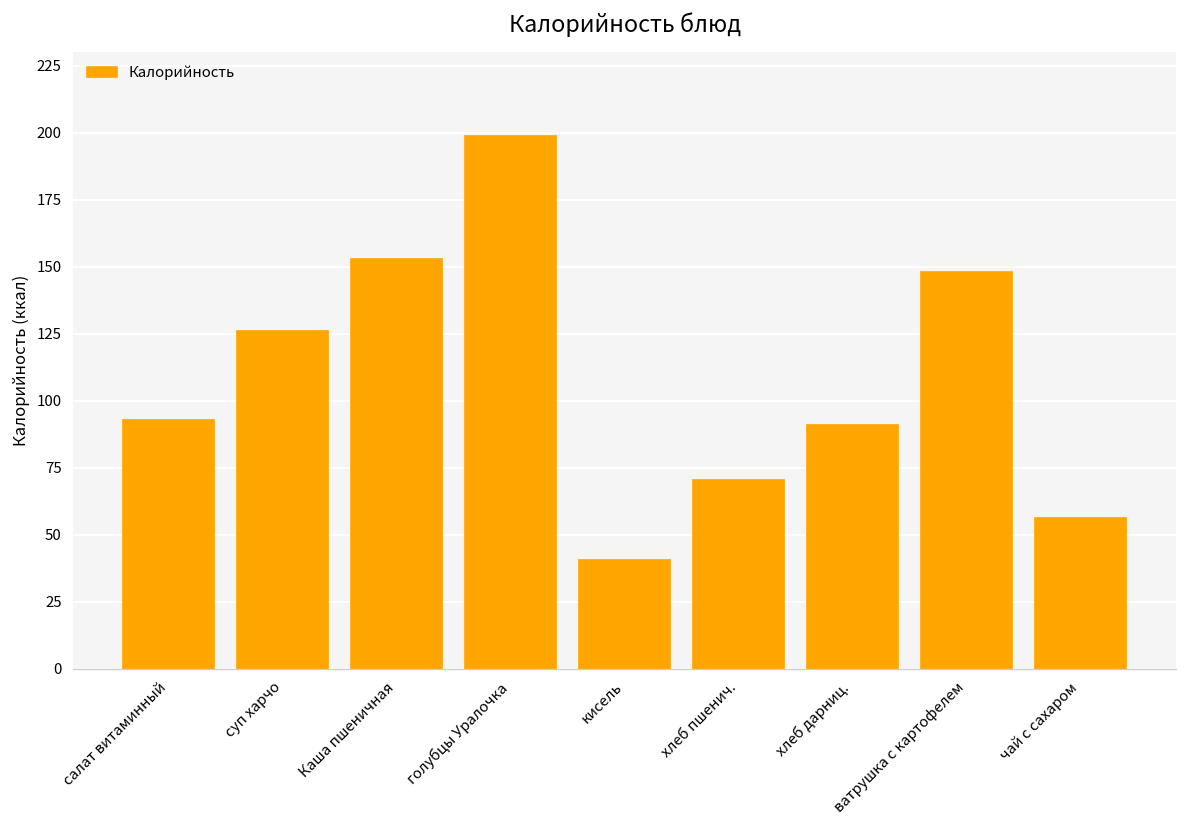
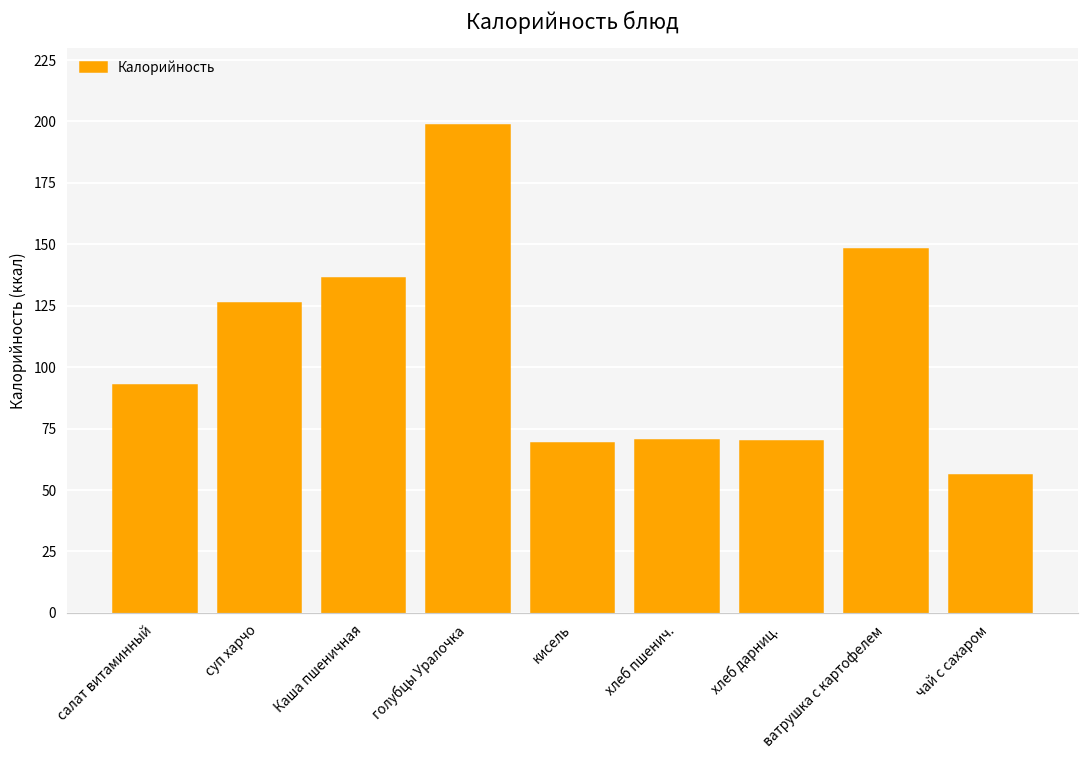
Каша пшеничная: 153 -> 136
кисель: 41 -> 69
хлеб дарниц.: 91 -> 70
